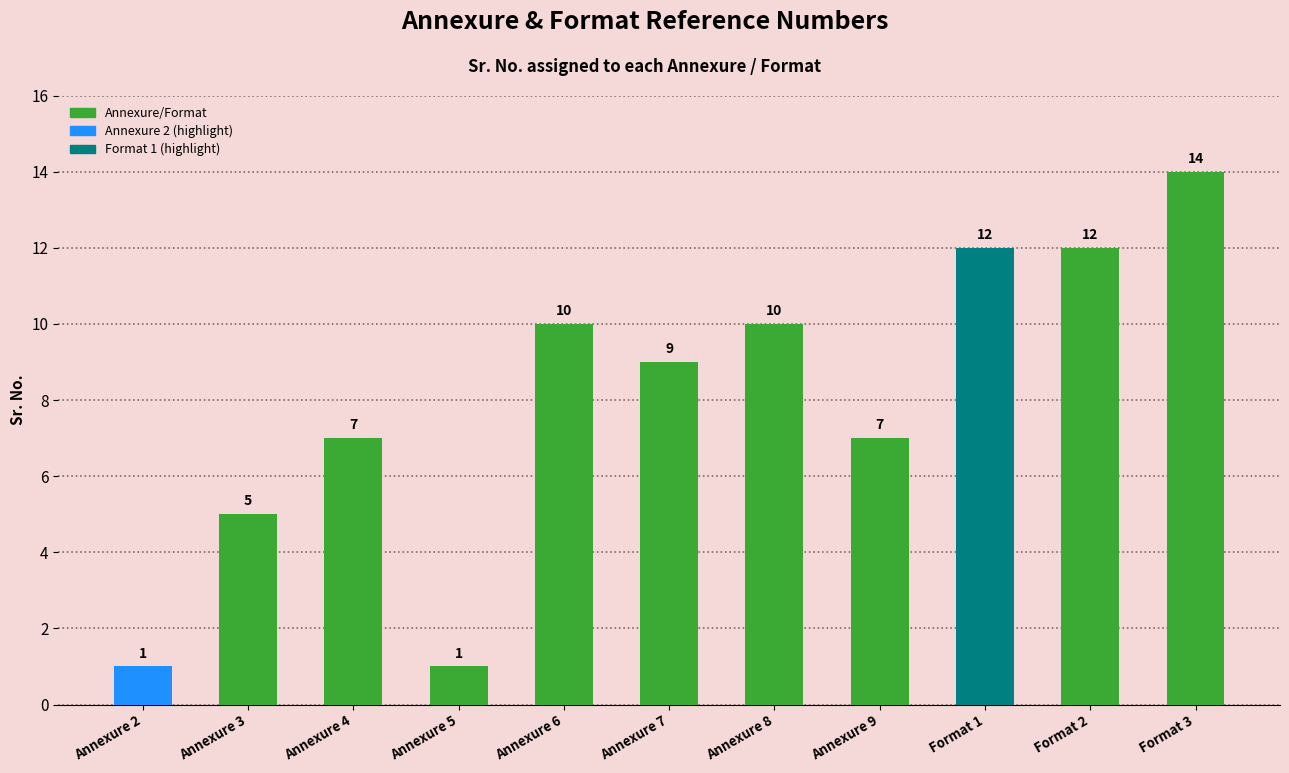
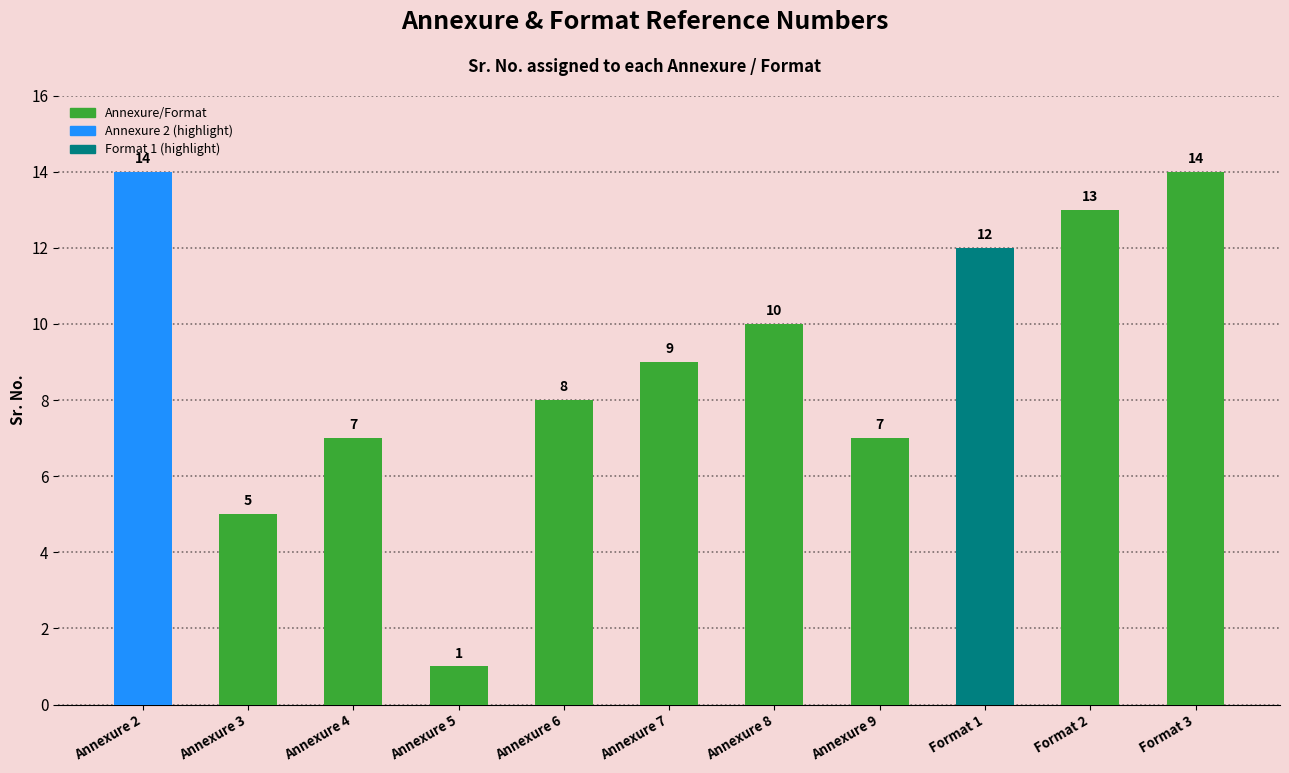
Annexure 2: 1 -> 14
Annexure 6: 10 -> 8
Format 2: 12 -> 13
